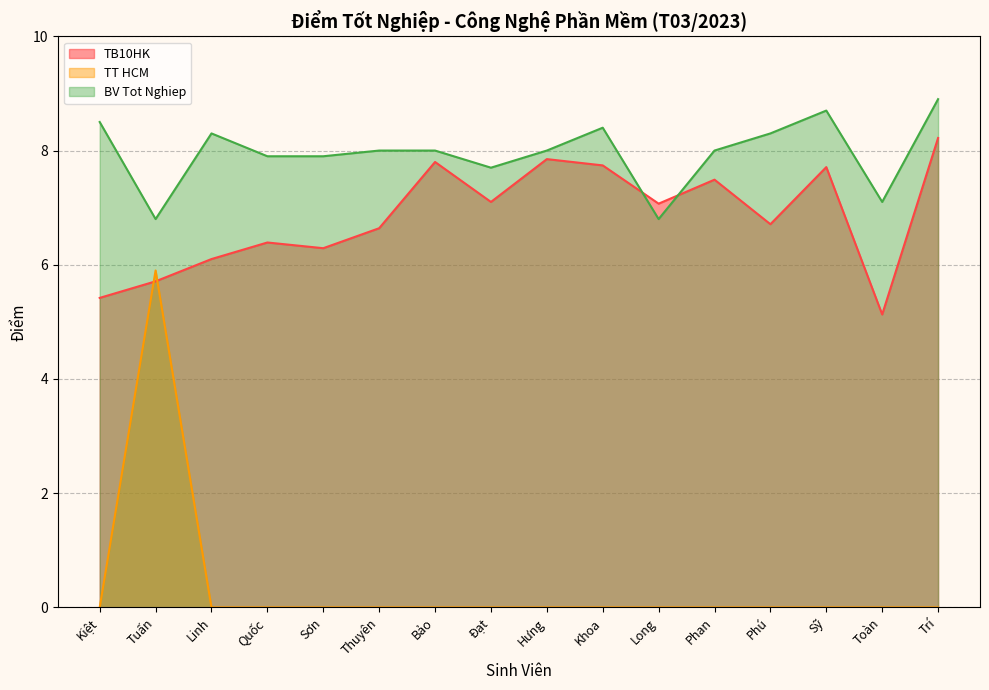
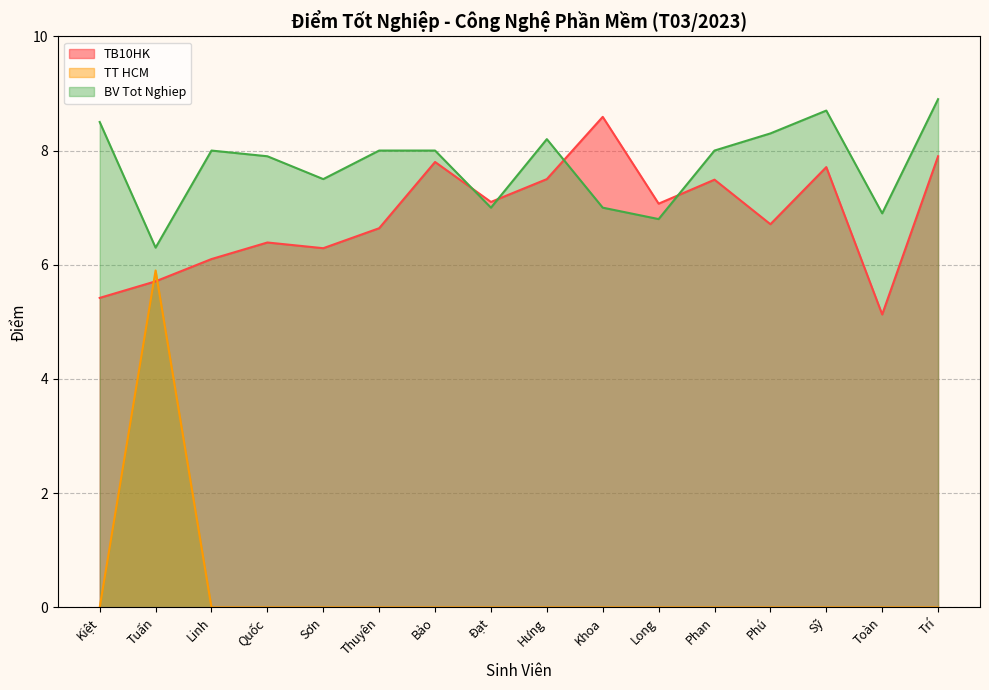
BV Tot Nghiep, Tuấn: 6.8 -> 6.3
BV Tot Nghiep, Linh: 8.3 -> 8.0
BV Tot Nghiep, Sơn: 7.9 -> 7.5
BV Tot Nghiep, Đạt: 7.7 -> 7.0
TB10HK, Hưng: 7.9 -> 7.5
BV Tot Nghiep, Hưng: 8.0 -> 8.2
TB10HK, Khoa: 7.7 -> 8.6
BV Tot Nghiep, Khoa: 8.4 -> 7.0
BV Tot Nghiep, Toàn: 7.1 -> 6.9
TB10HK, Trí: 8.2 -> 7.9
